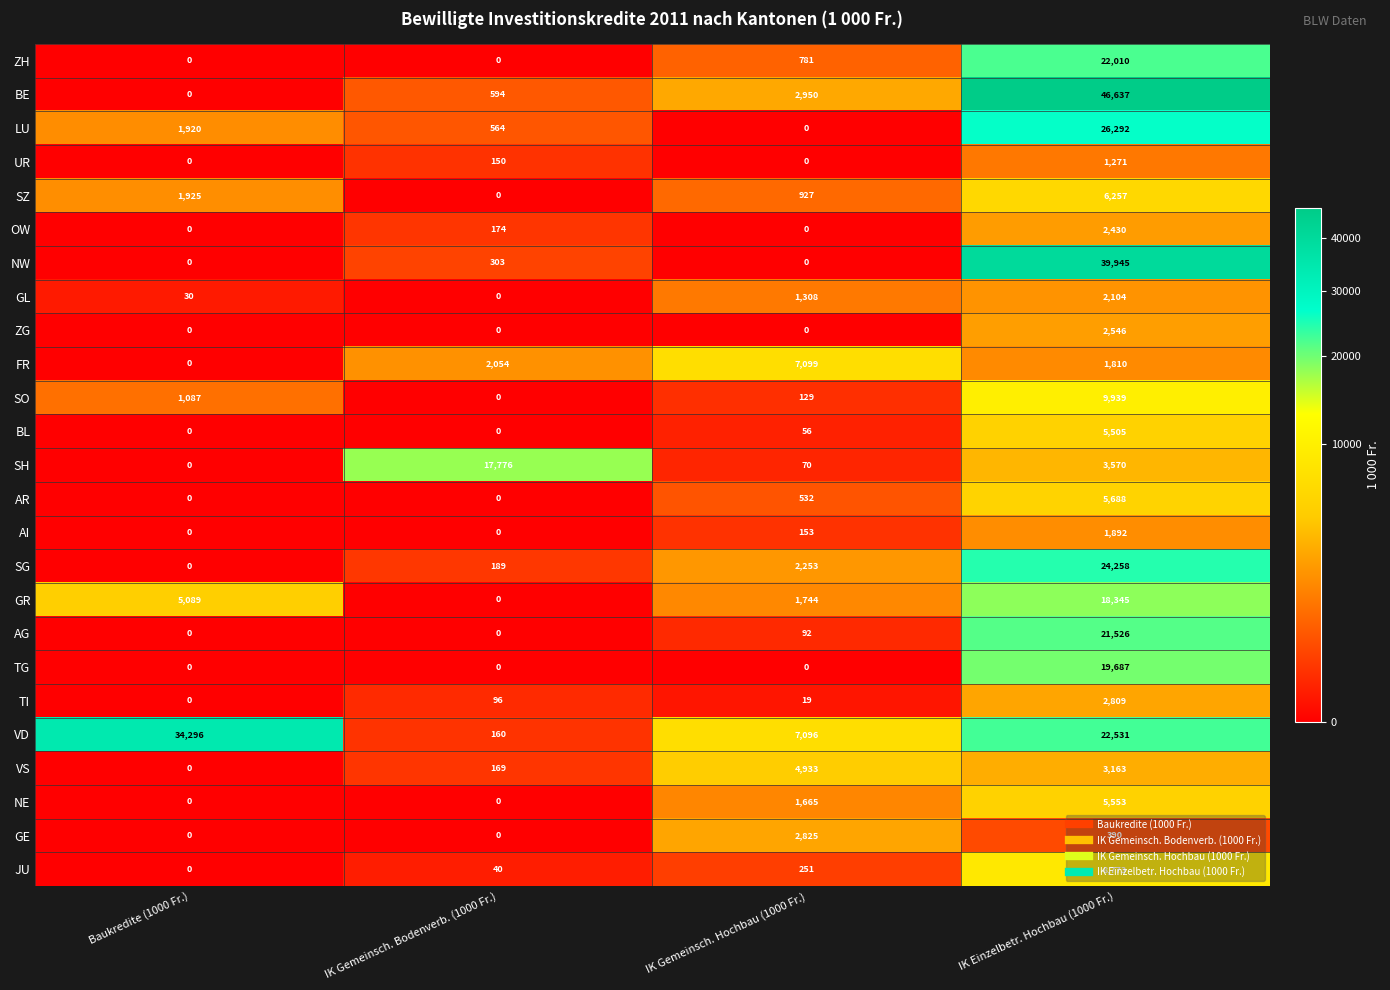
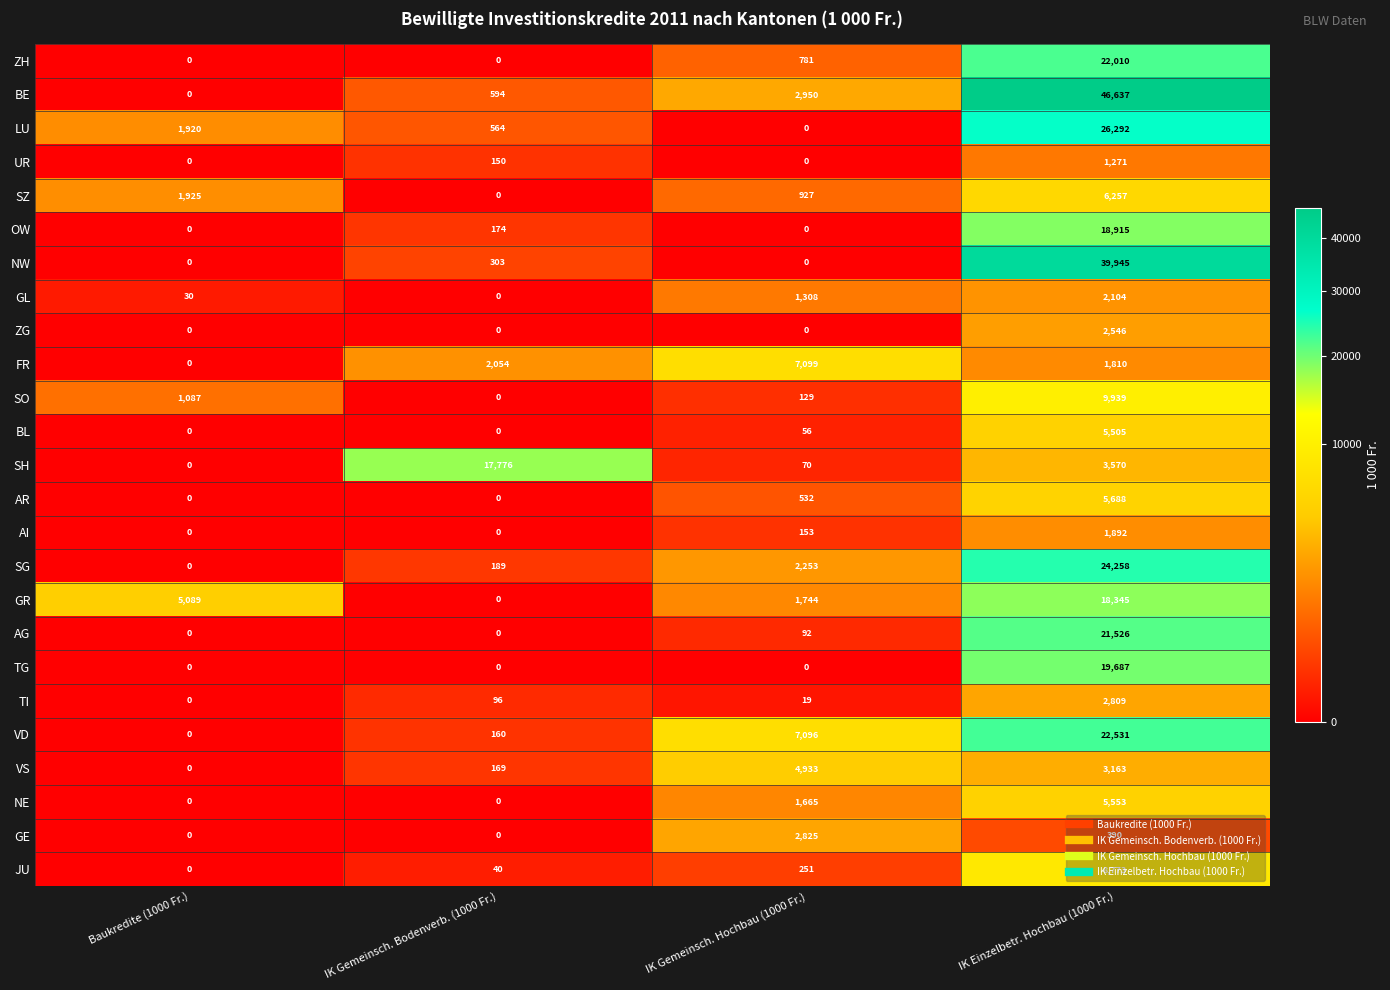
OW, IK Einzelbetr. Hochbau (1000 Fr.): 2,430 -> 18,915
VD, Baukredite (1000 Fr.): 34,296 -> 0
